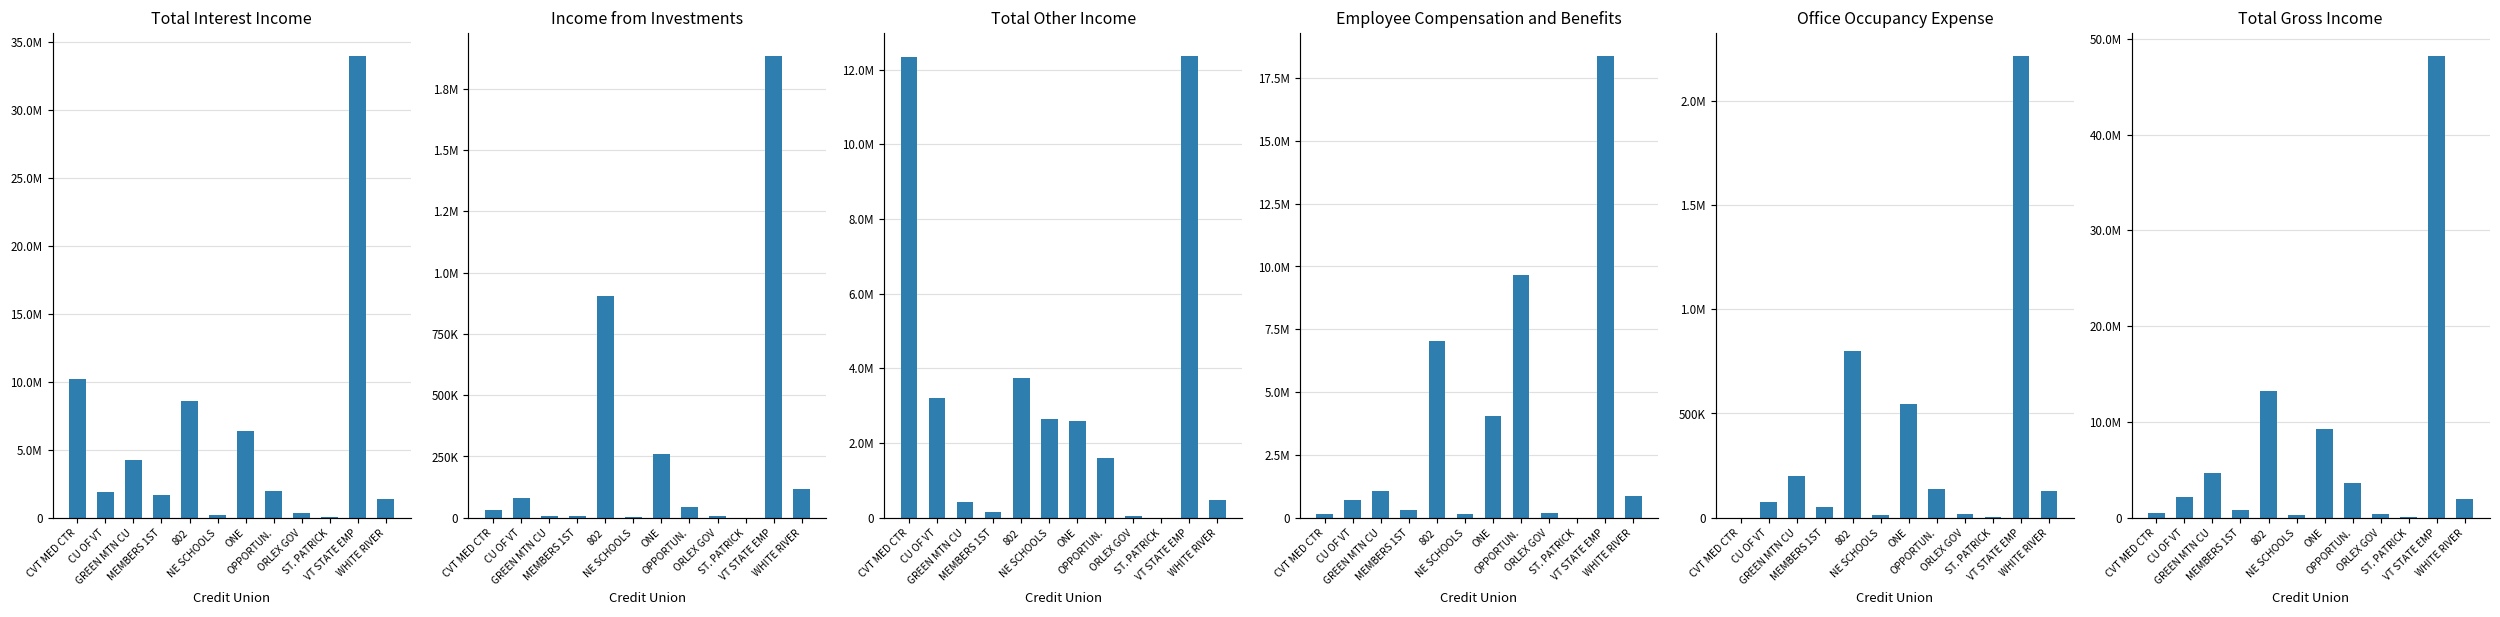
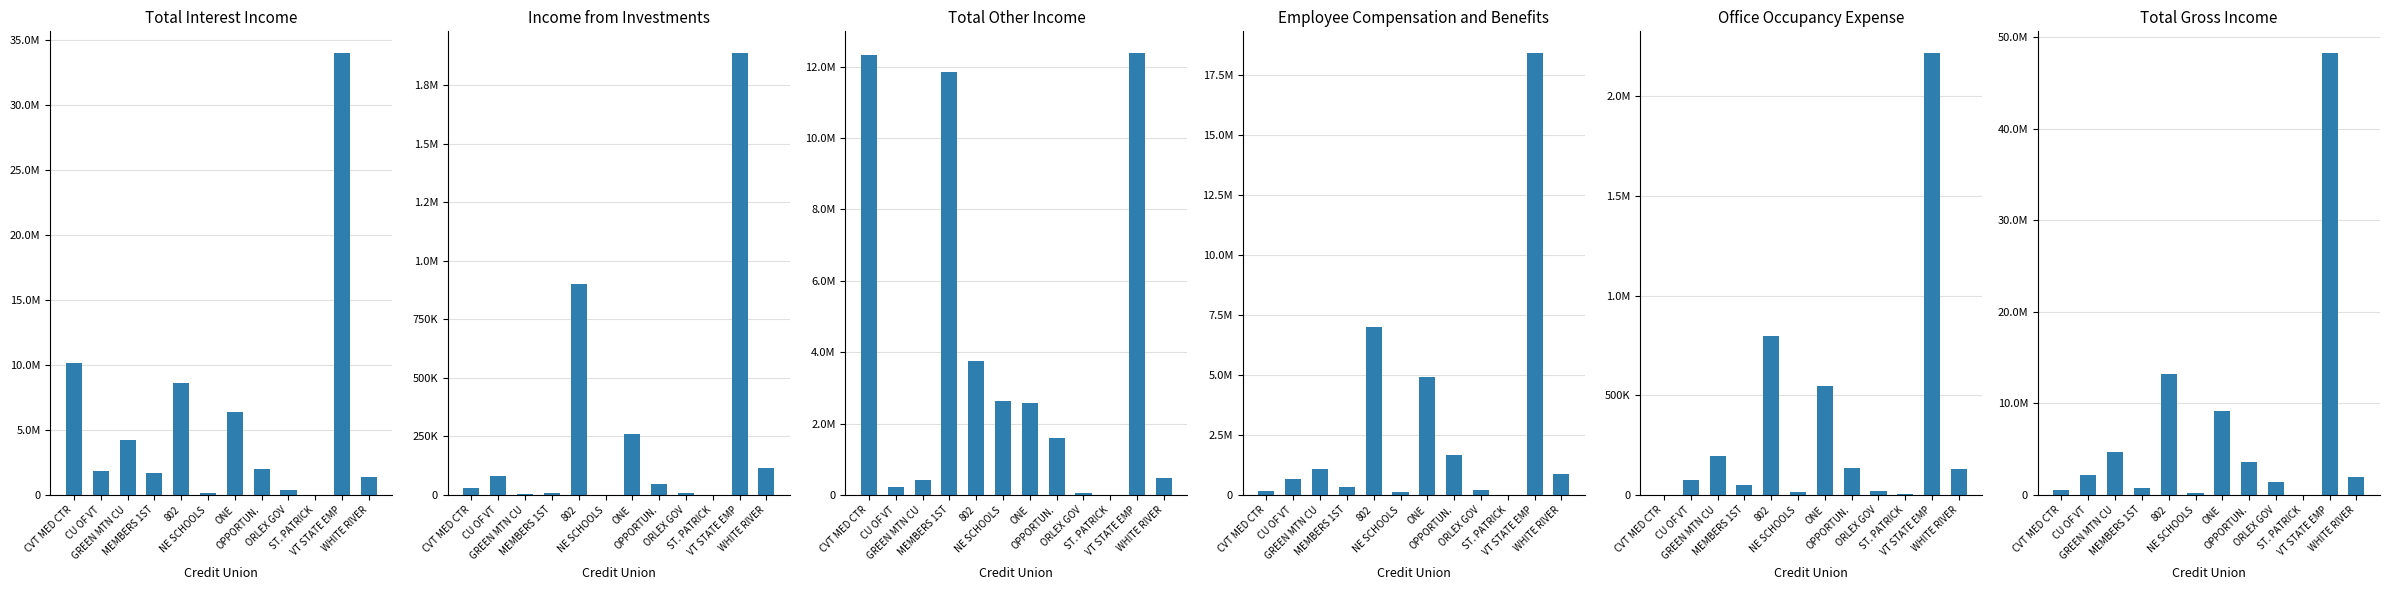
Total Other Income, CU OF VT: 3200000 -> 200000
Total Other Income, MEMBERS 1ST: 200000 -> 11800000
Employee Compensation and Benefits, ONE: 4100000 -> 4900000
Employee Compensation and Benefits, OPPORTUN.: 9700000 -> 1700000
Total Gross Income, ORLEX GOV: 0 -> 1000000
